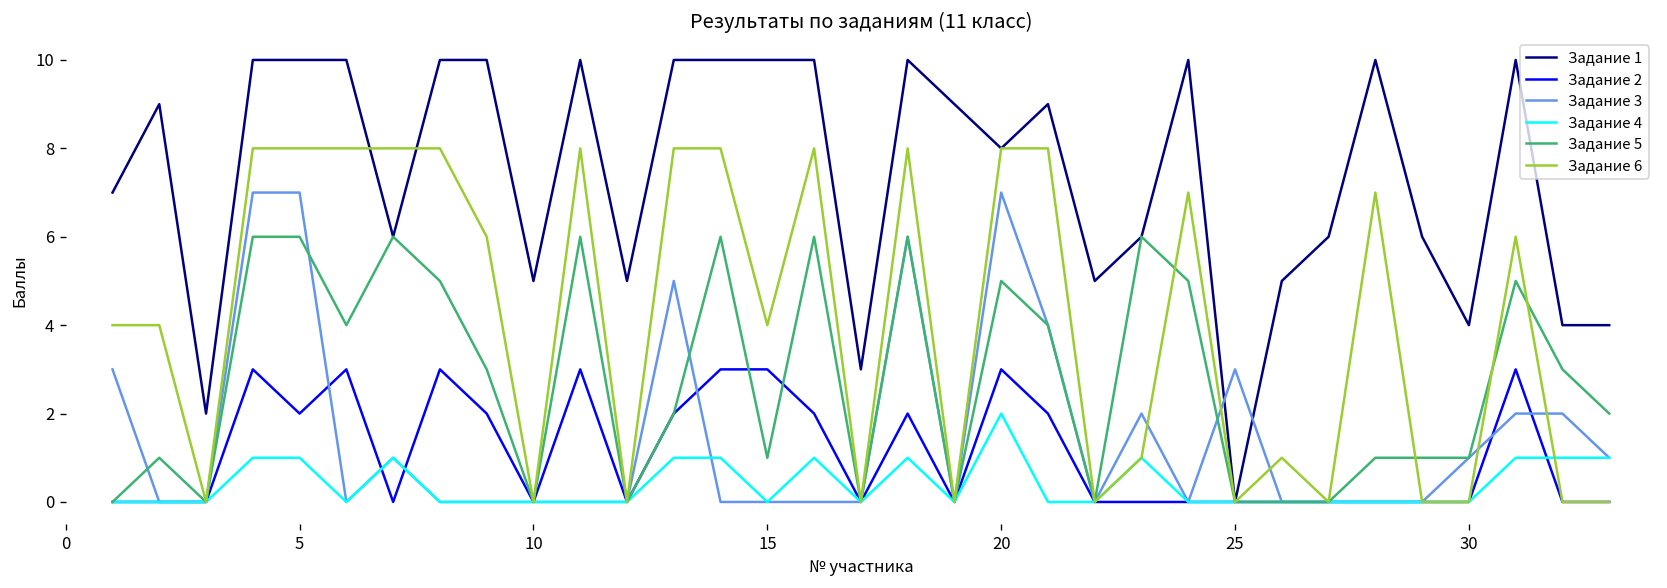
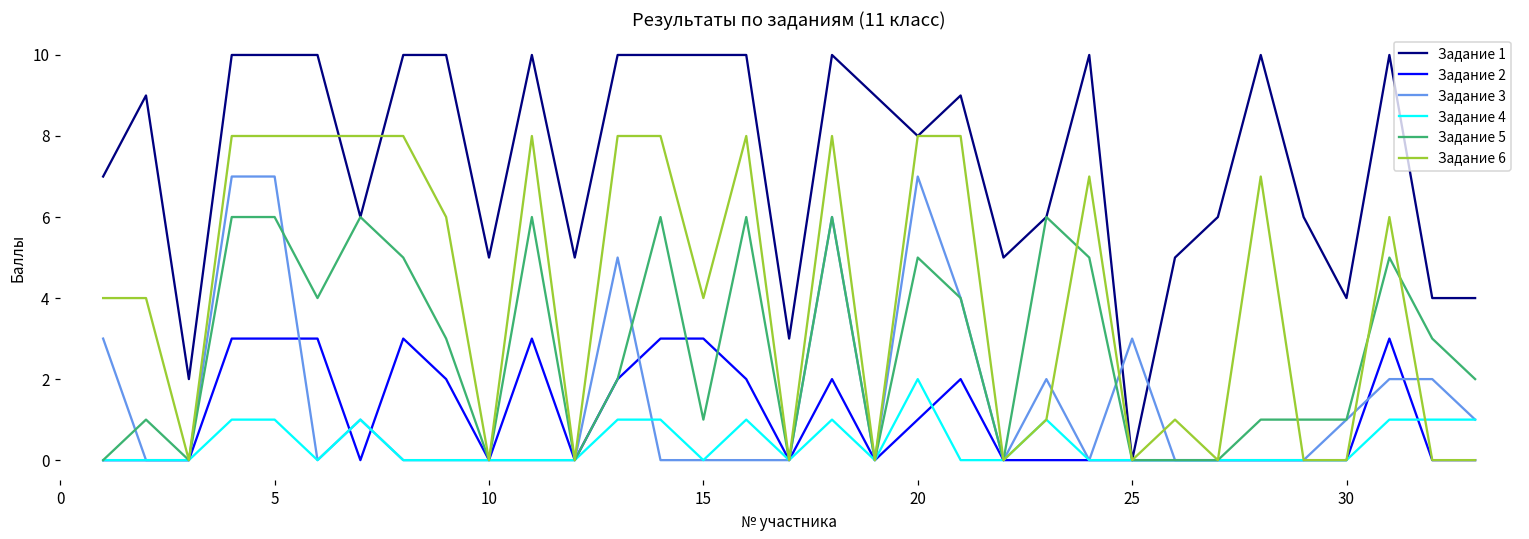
Задание 2, 5: 2 -> 3
Задание 2, 20: 3 -> 1
